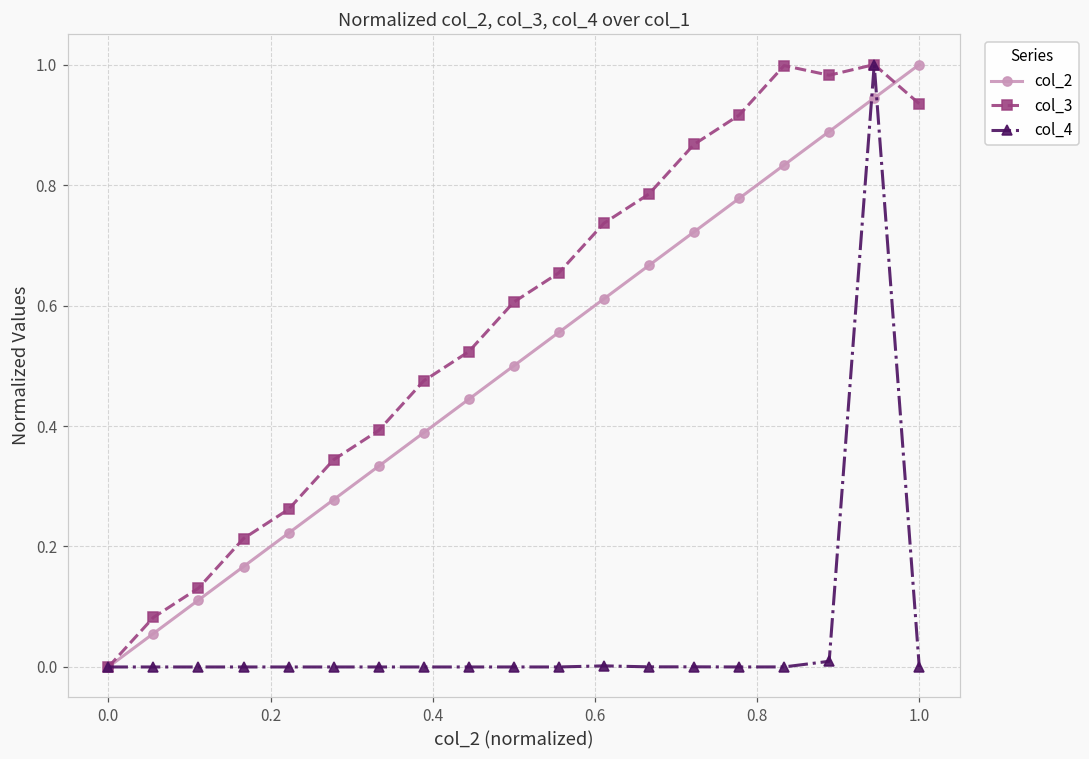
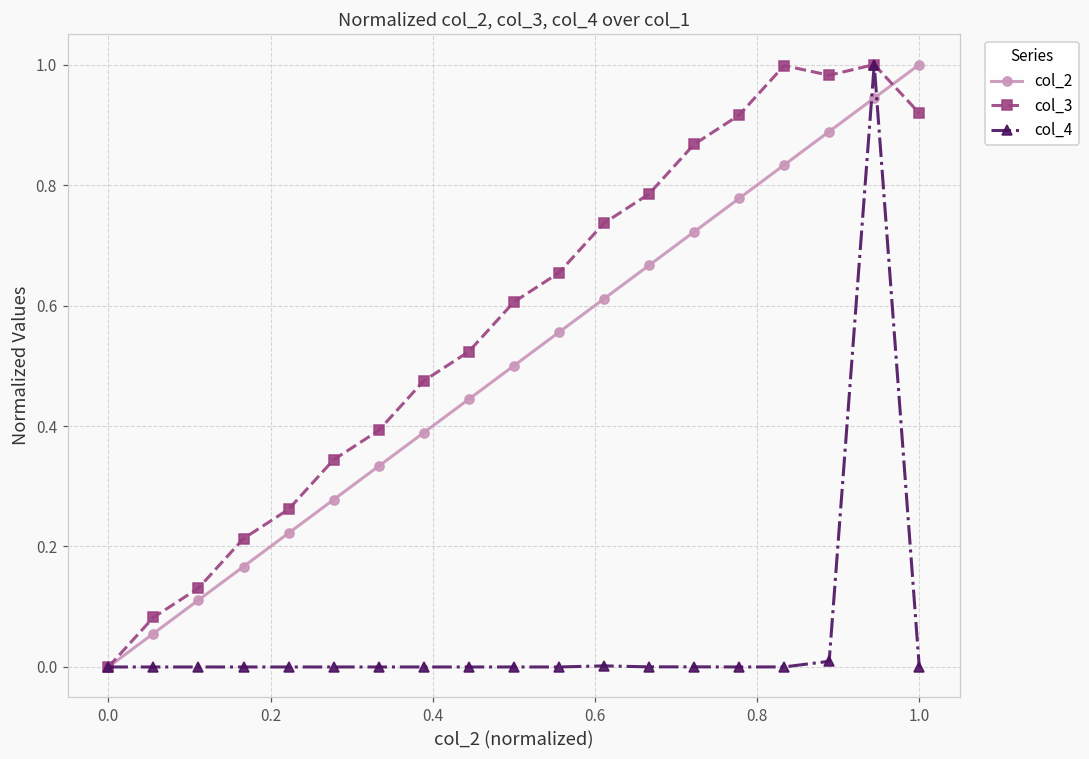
col_3, 1.0: 0.93 -> 0.92
